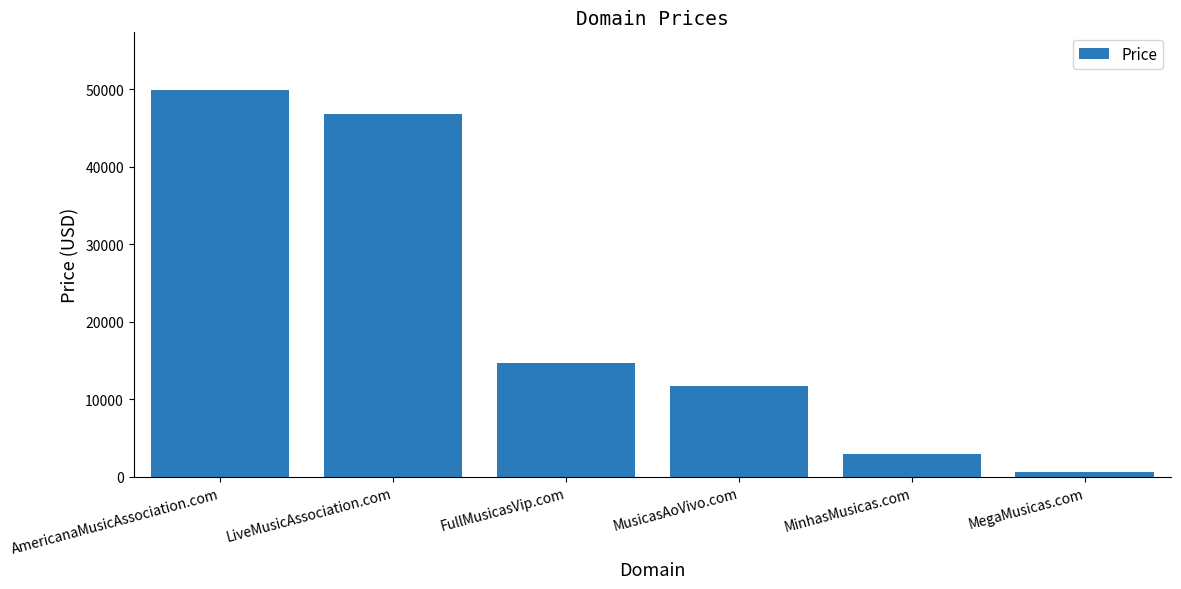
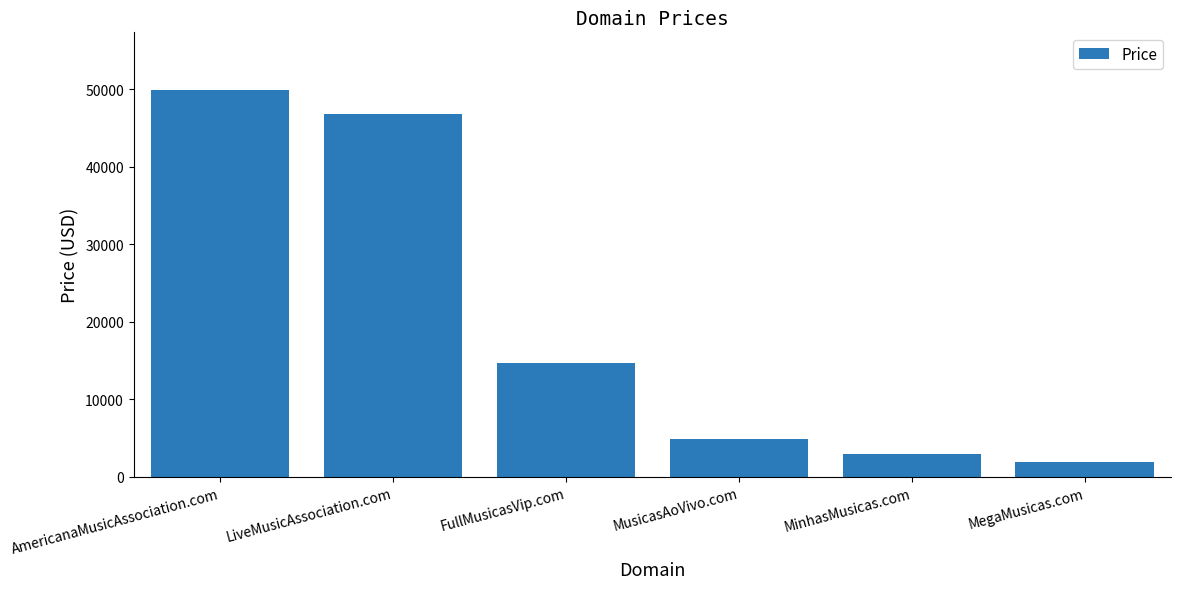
MusicasAoVivo.com: 12000 -> 5000
MegaMusicas.com: 1000 -> 2000
